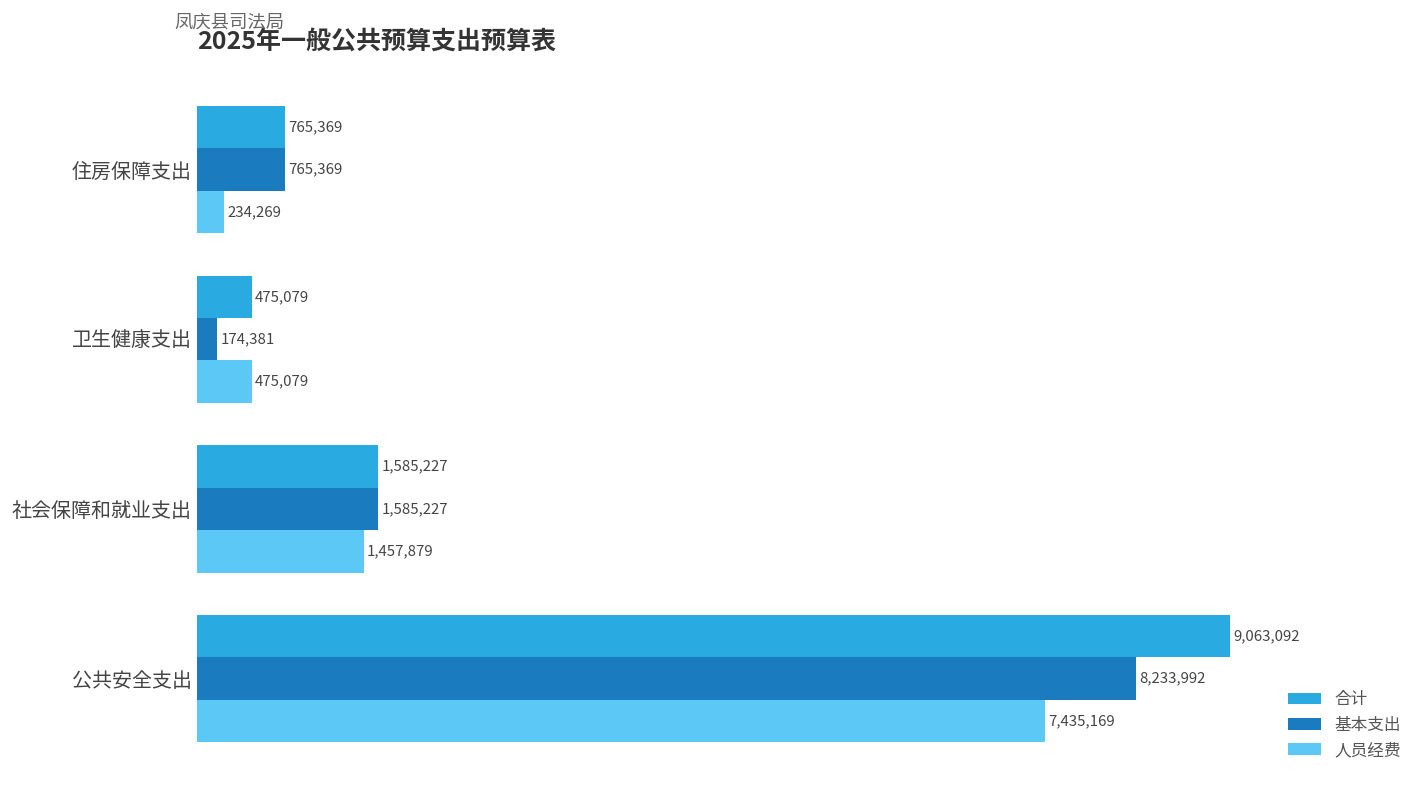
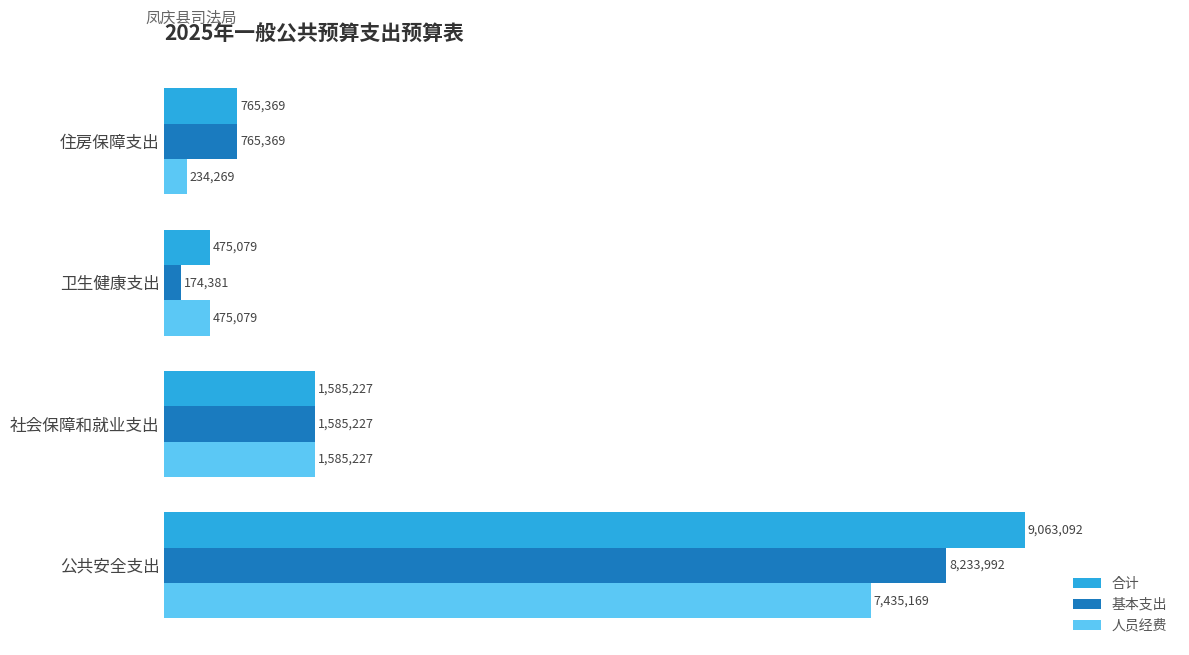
人员经费, 社会保障和就业支出: 1,457,879 -> 1,585,227
